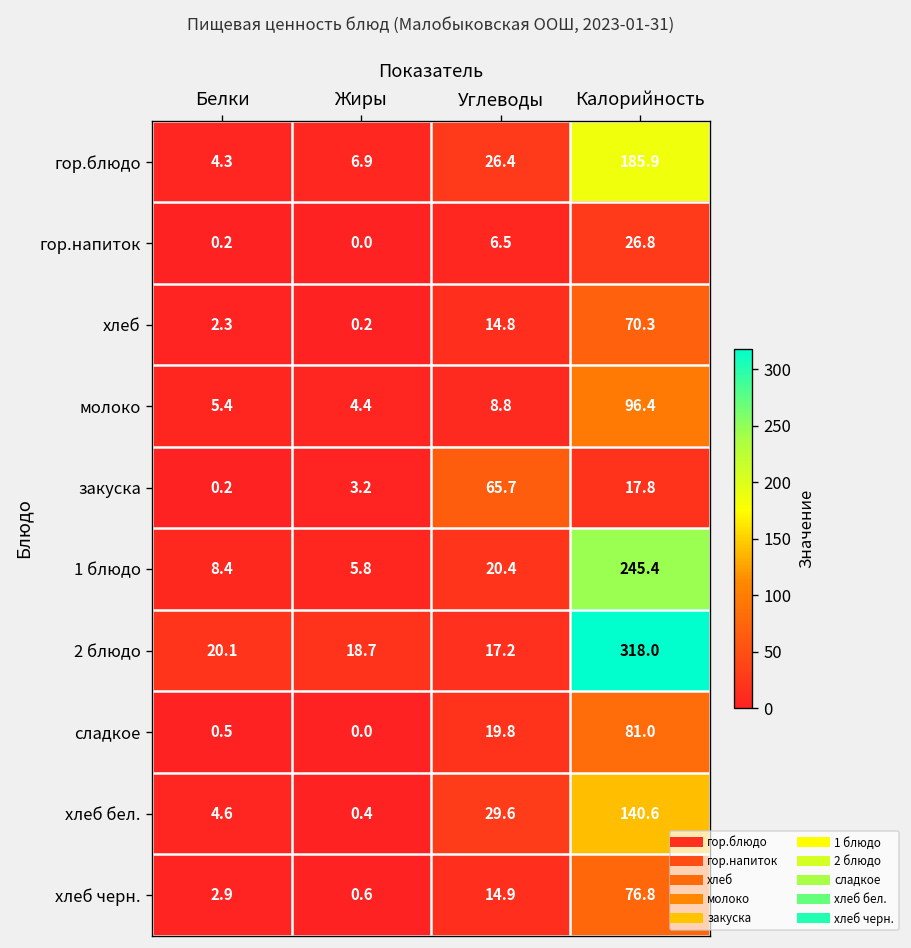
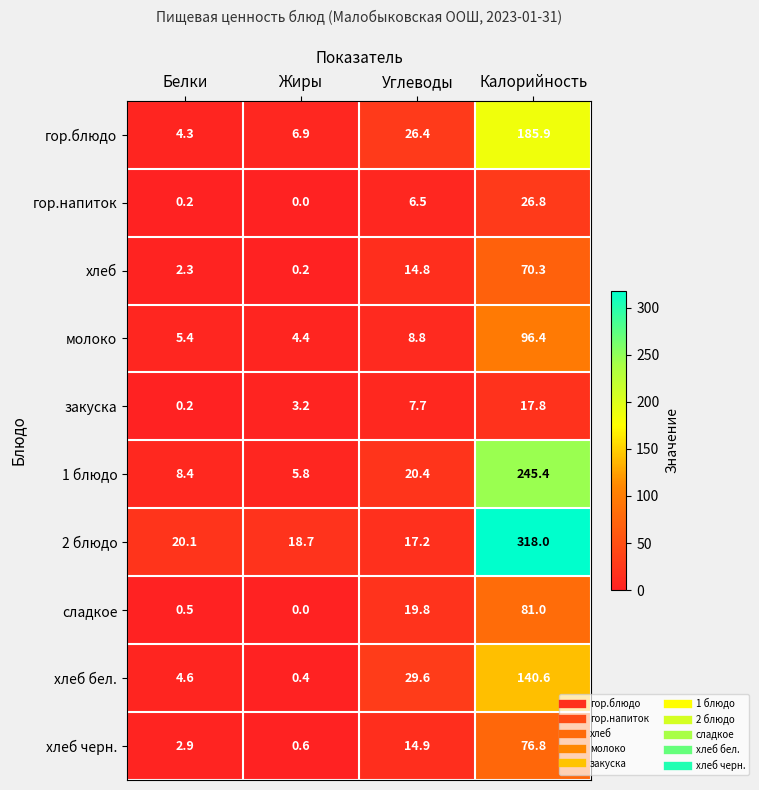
закуска, Углеводы: 65.7 -> 7.7
